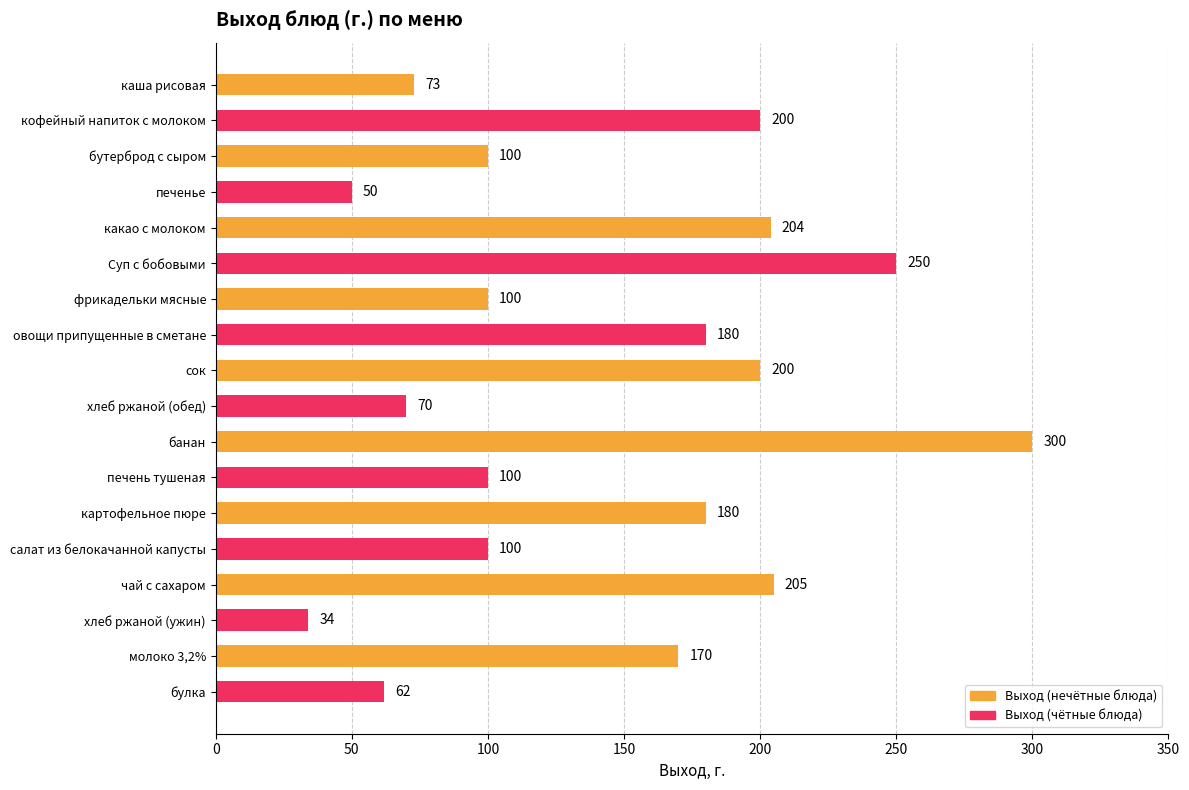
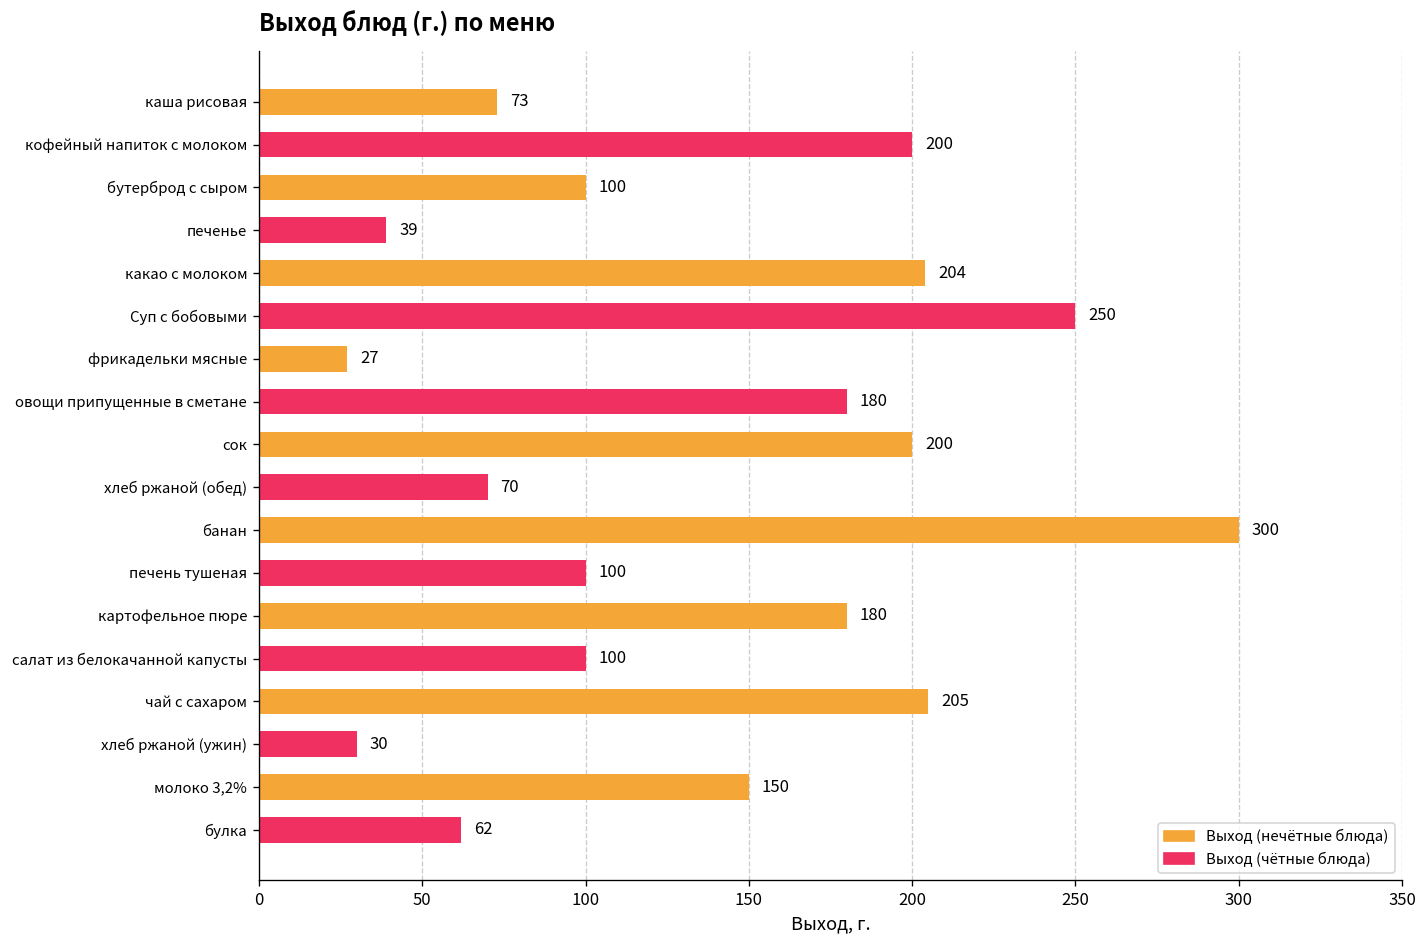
печенье: 50 -> 39
фрикадельки мясные: 100 -> 27
хлеб ржаной (ужин): 34 -> 30
молоко 3,2%: 170 -> 150
